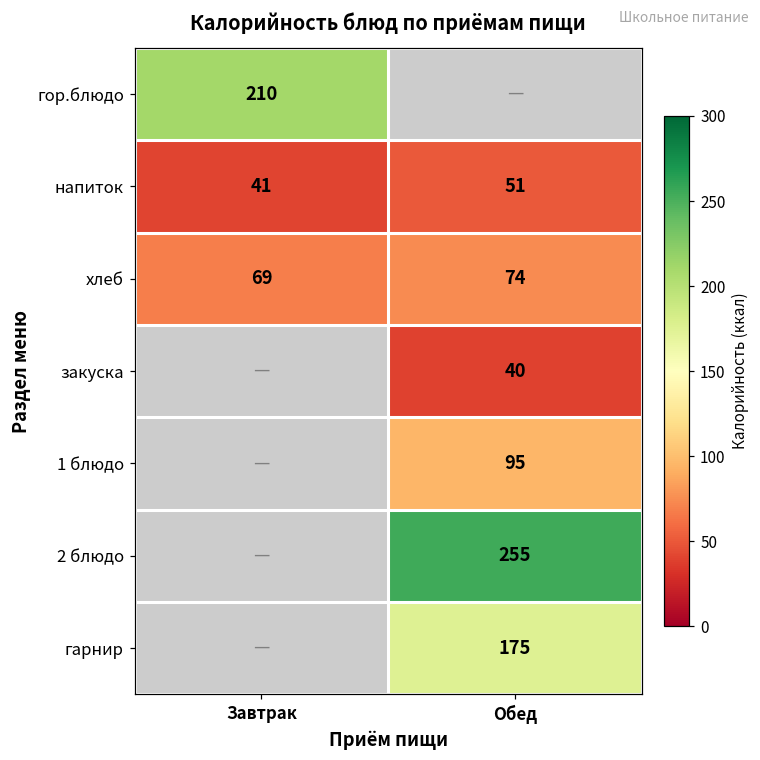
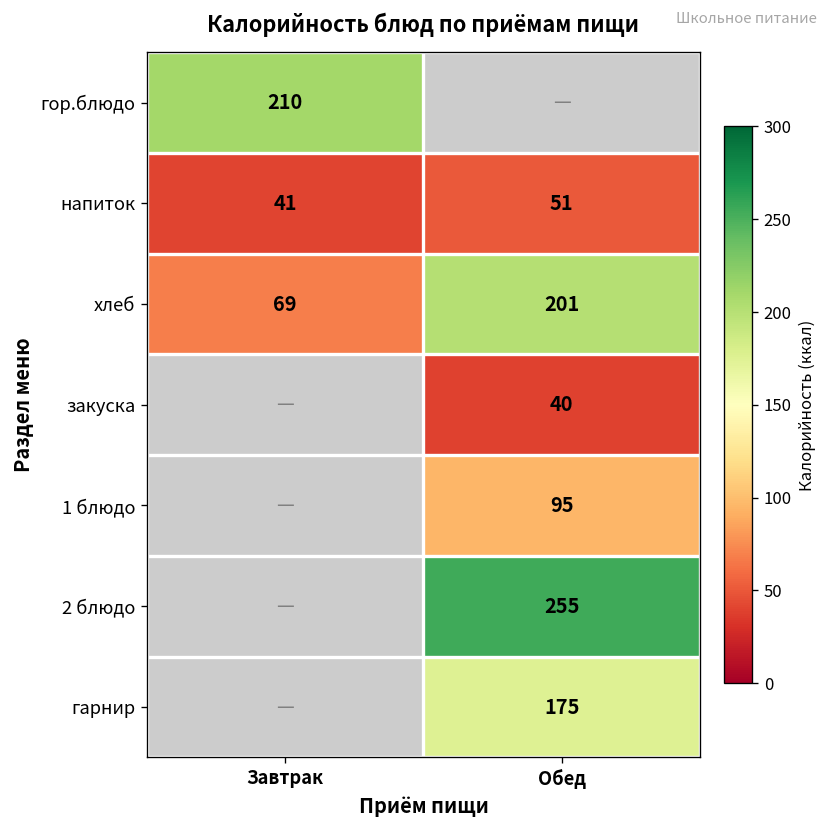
хлеб, Обед: 74 -> 201
